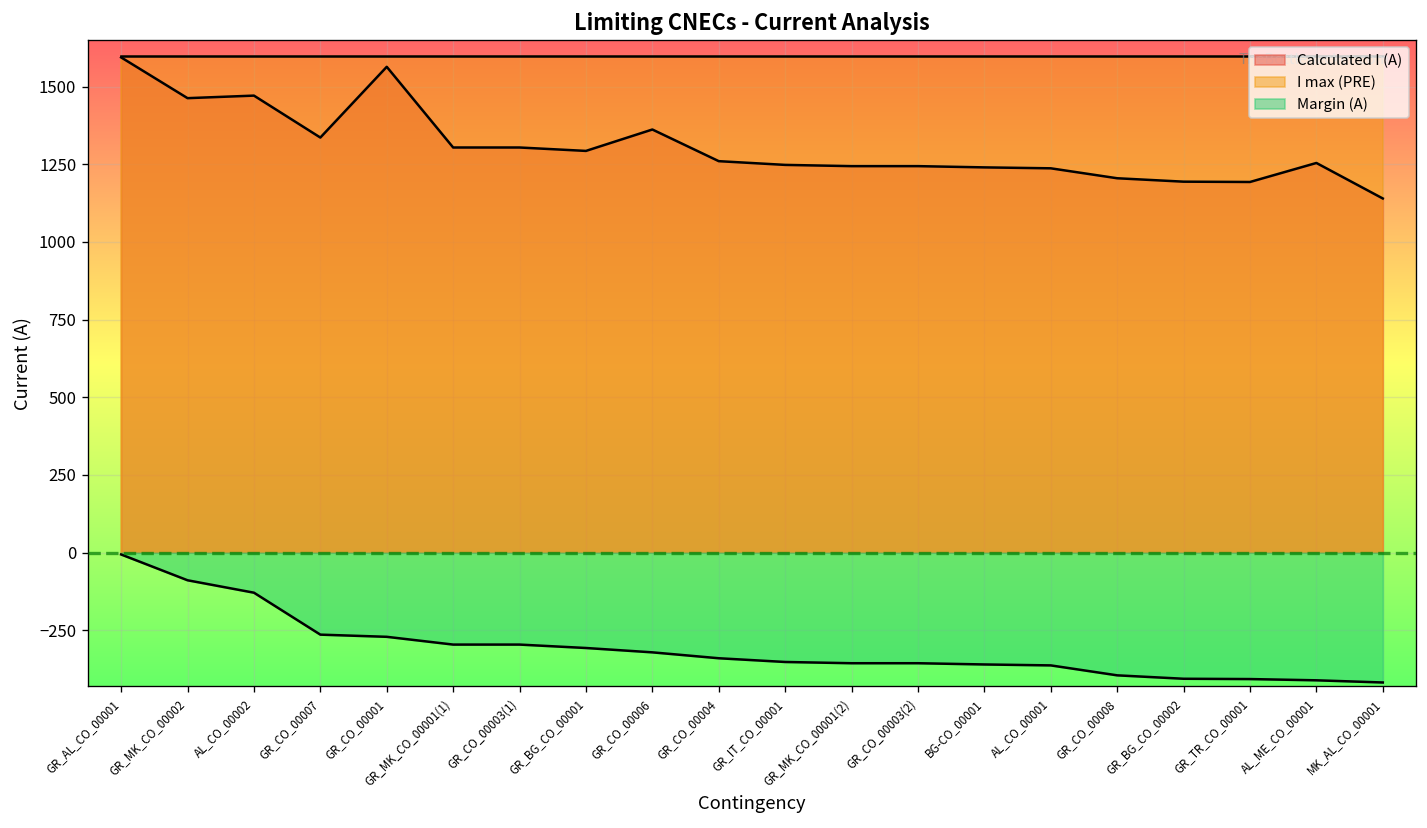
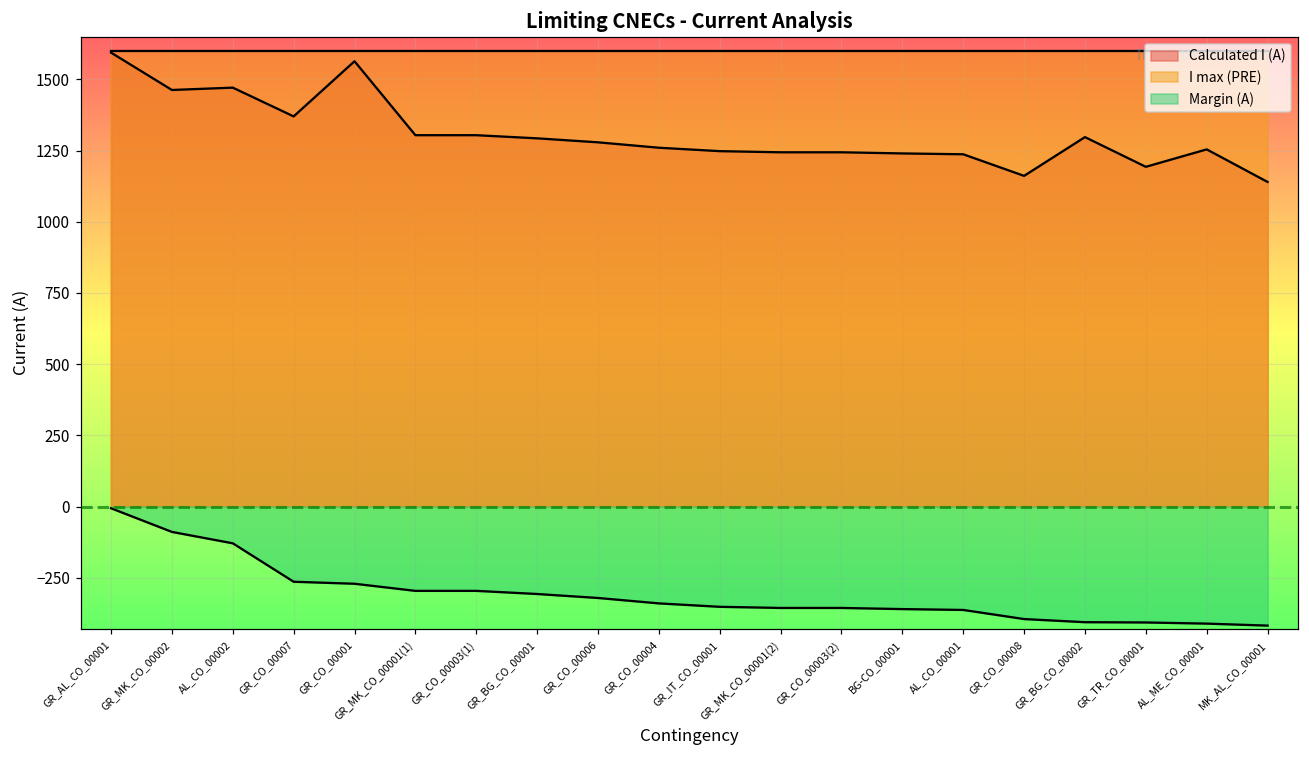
Calculated I (A), GR_CO_00007: 1340 -> 1370
Calculated I (A), GR_CO_00006: 1360 -> 1280
Calculated I (A), GR_CO_00008: 1210 -> 1160
Calculated I (A), GR_BG_CO_00002: 1190 -> 1300
